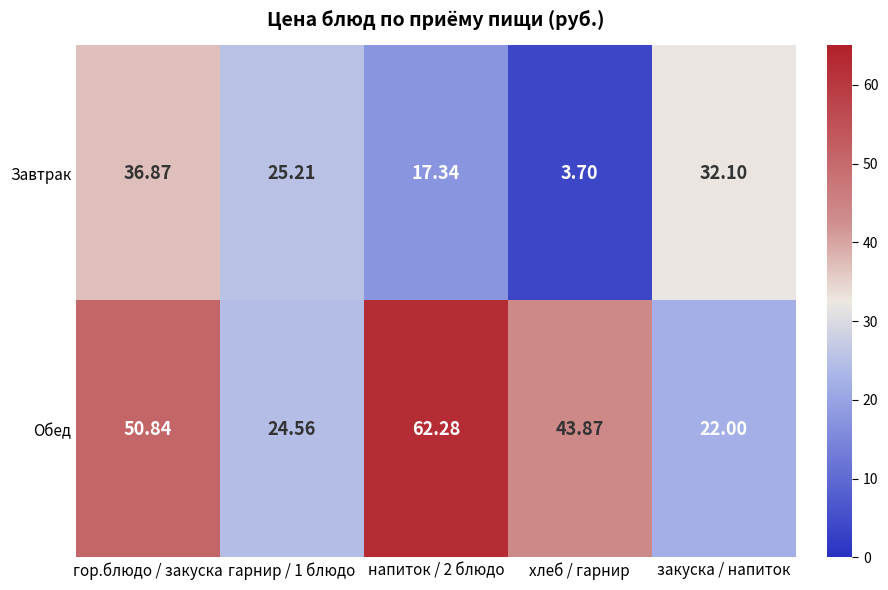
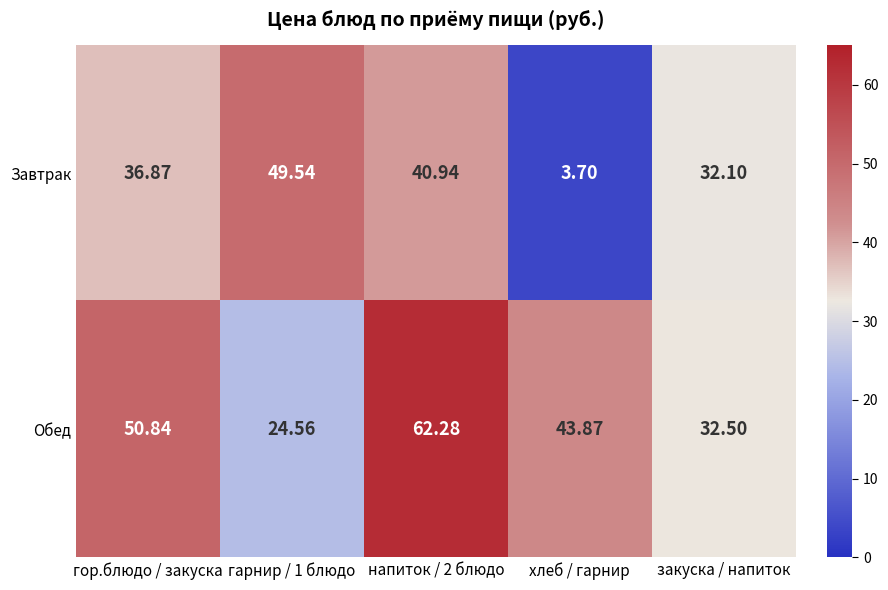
Завтрак, гарнир / 1 блюдо: 25.21 -> 49.54
Завтрак, напиток / 2 блюдо: 17.34 -> 40.94
Обед, закуска / напиток: 22.00 -> 32.50
